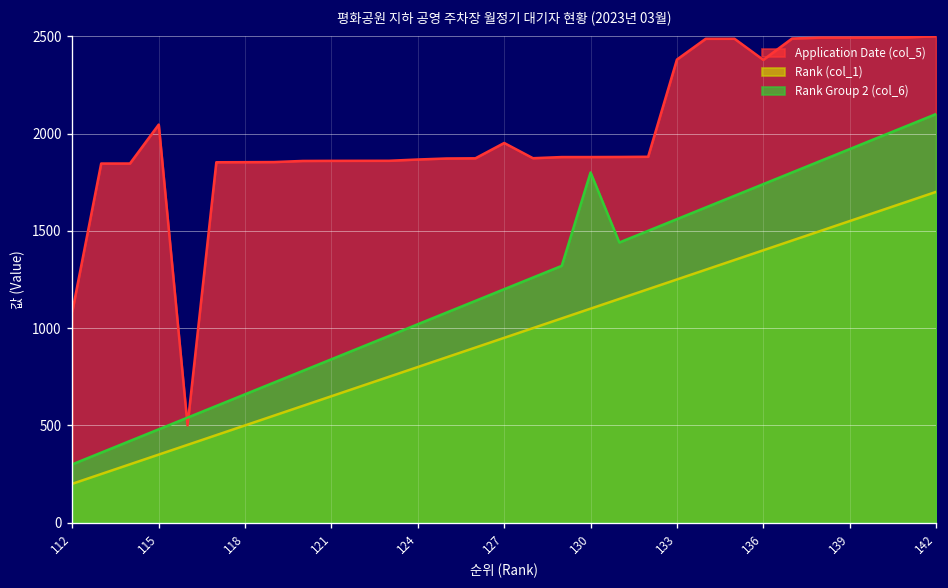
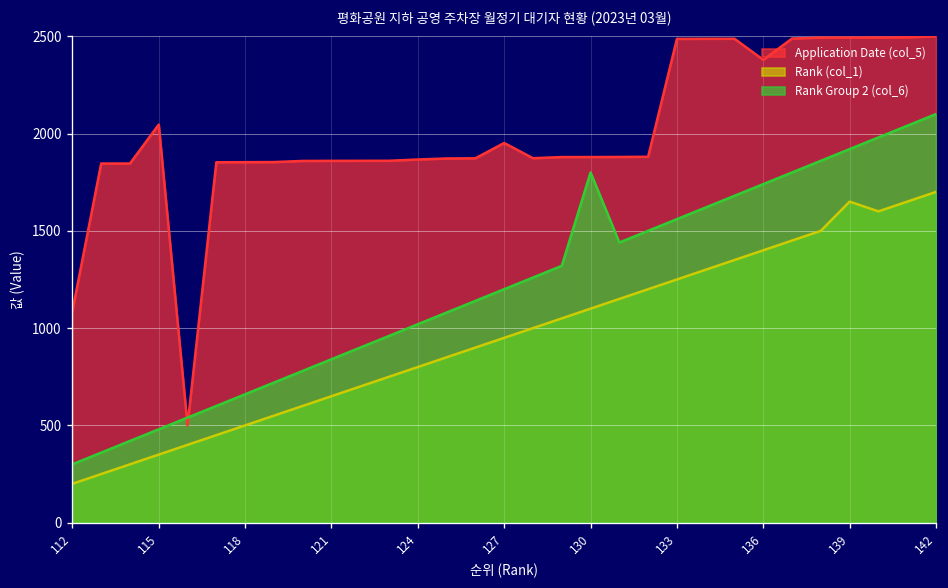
Application Date (col_5), 133: 2380 -> 2490
Rank (col_1), 139: 1550 -> 1650
